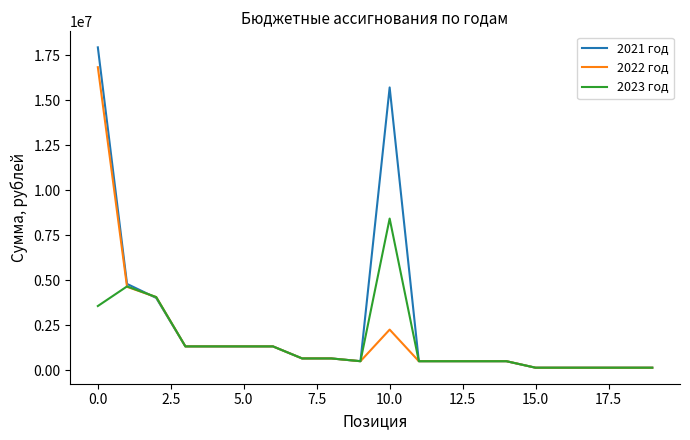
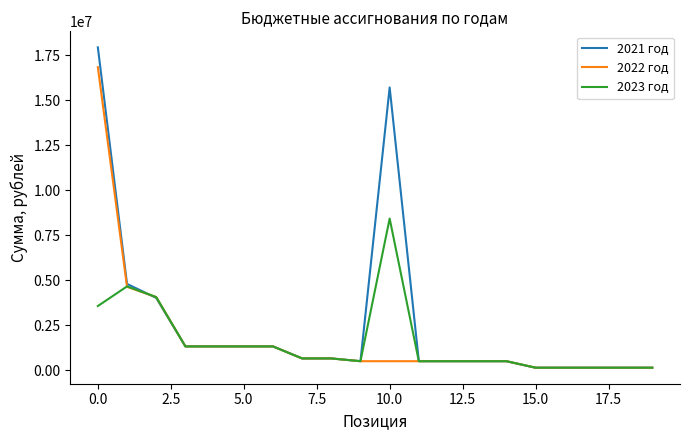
2022 год, 10.0: 2300000 -> 500000
